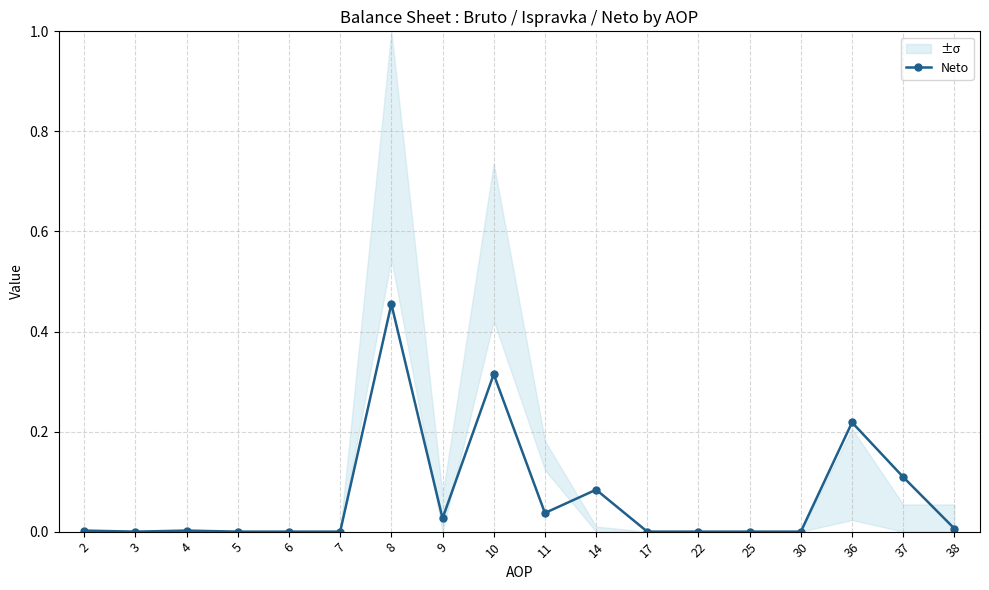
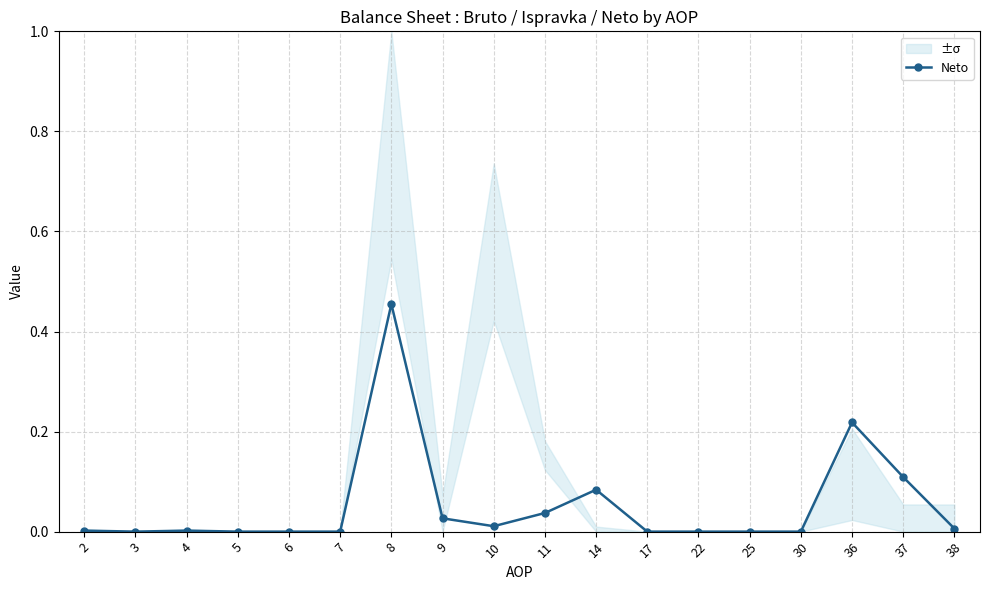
Neto, 10: 0.31 -> 0.01
